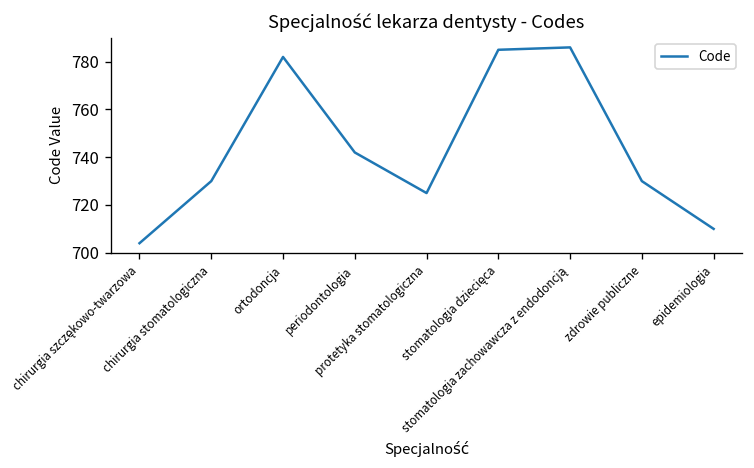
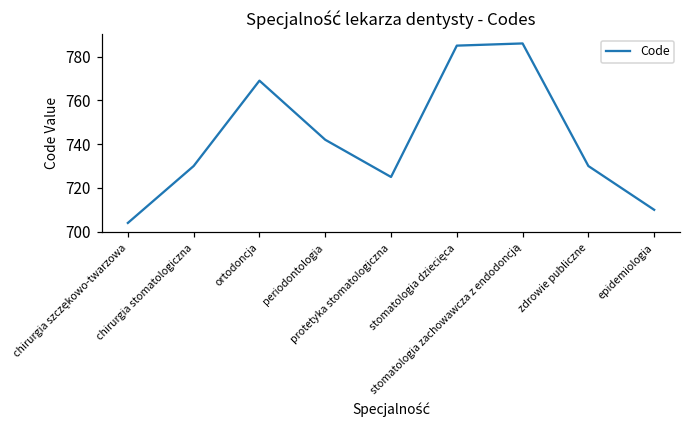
ortodoncja: 782 -> 769
